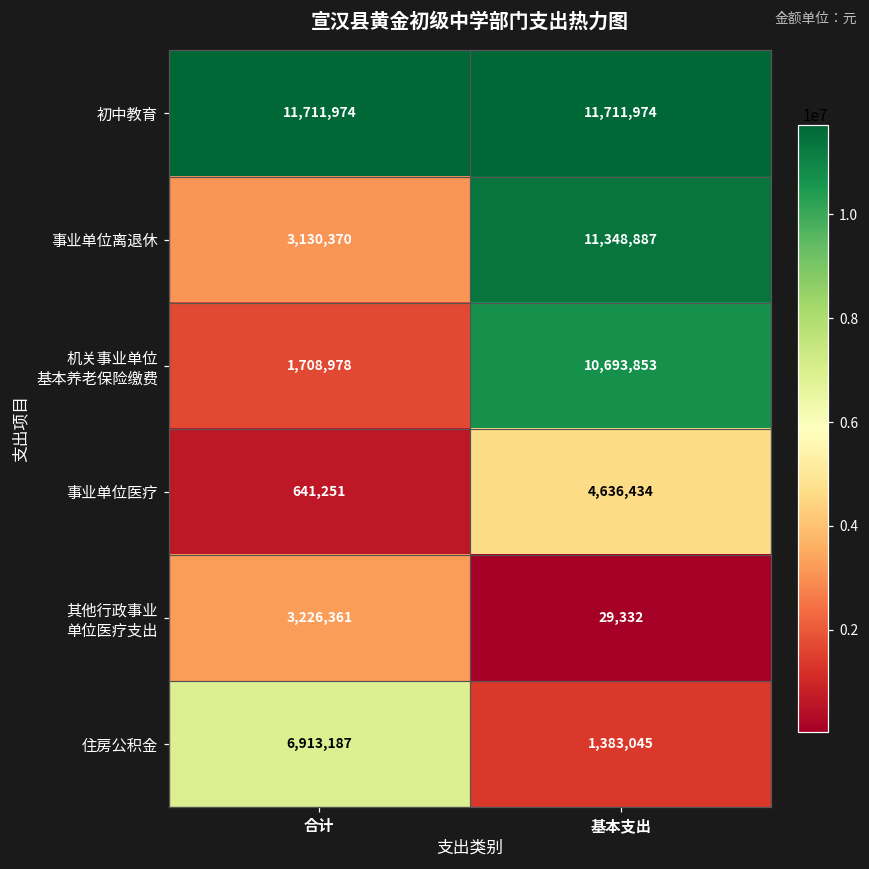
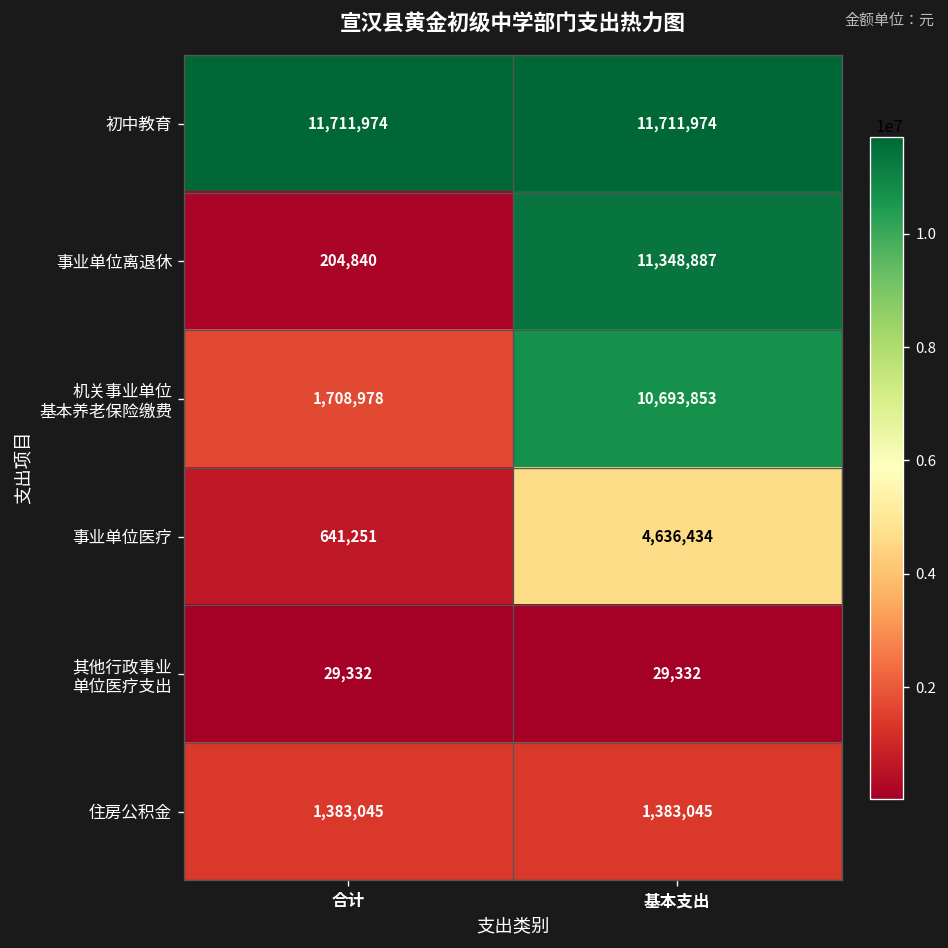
事业单位离退休, 合计: 3,130,370 -> 204,840
其他行政事业 单位医疗支出, 合计: 3,226,361 -> 29,332
住房公积金, 合计: 6,913,187 -> 1,383,045
